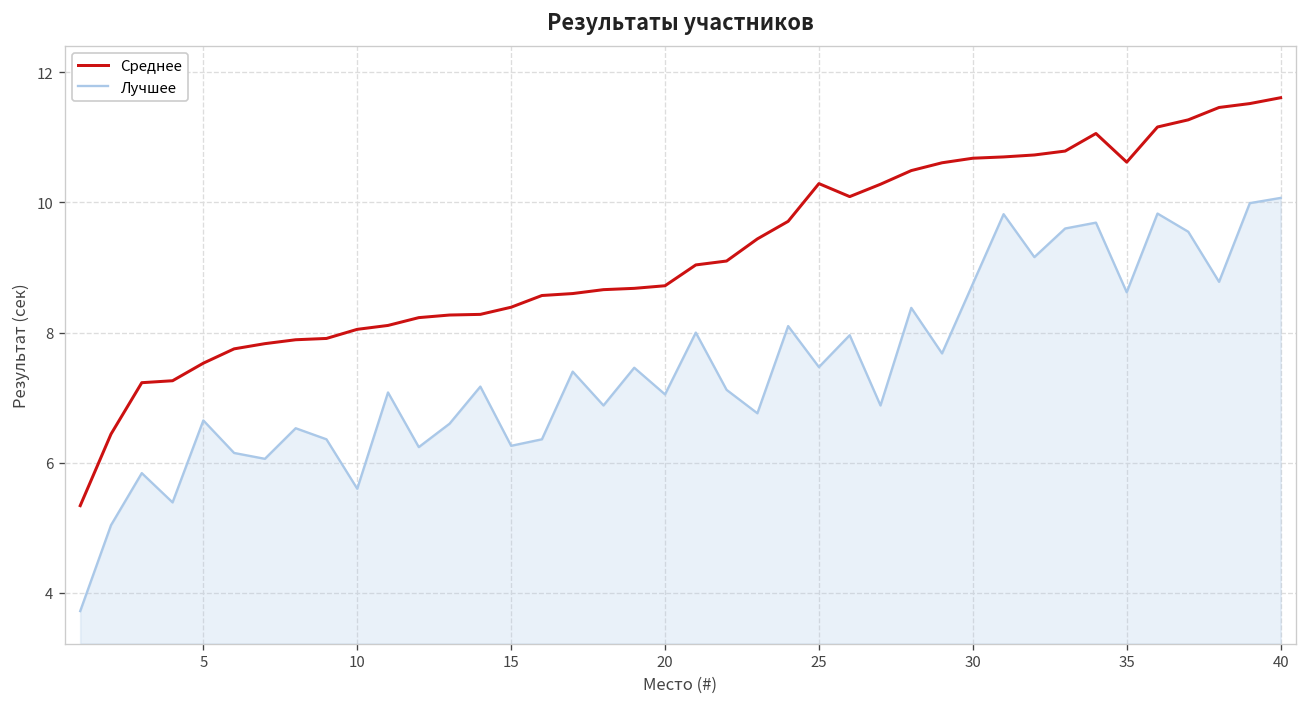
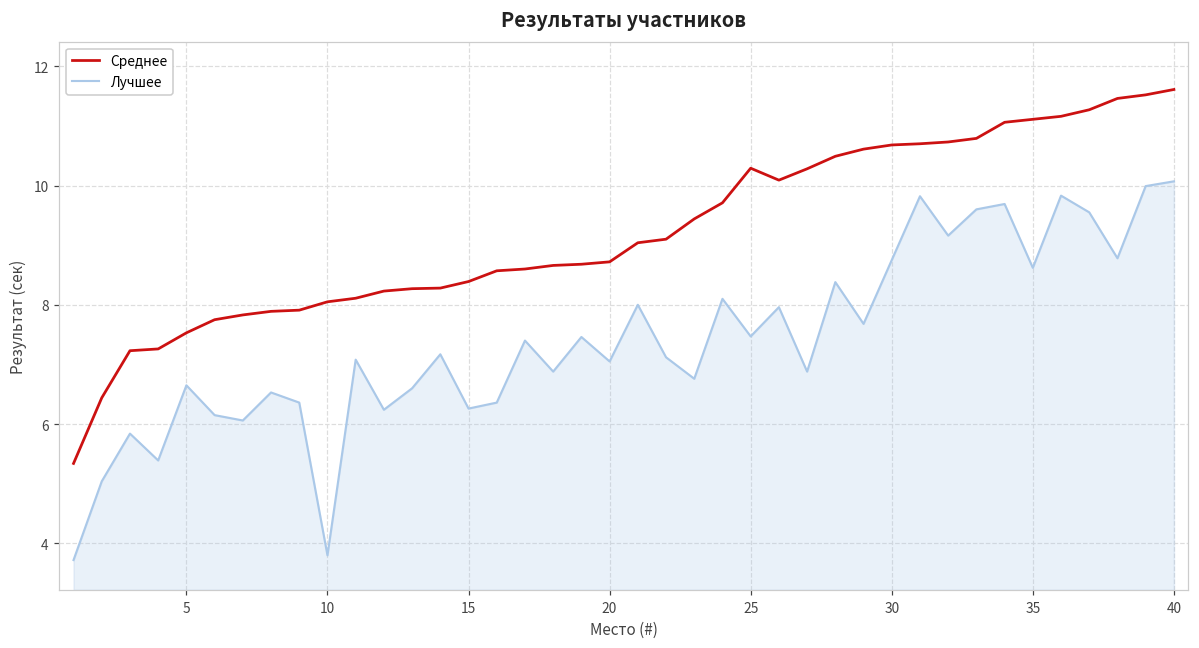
Лучшее, 10: 5.6 -> 3.8
Среднее, 35: 10.6 -> 11.1
